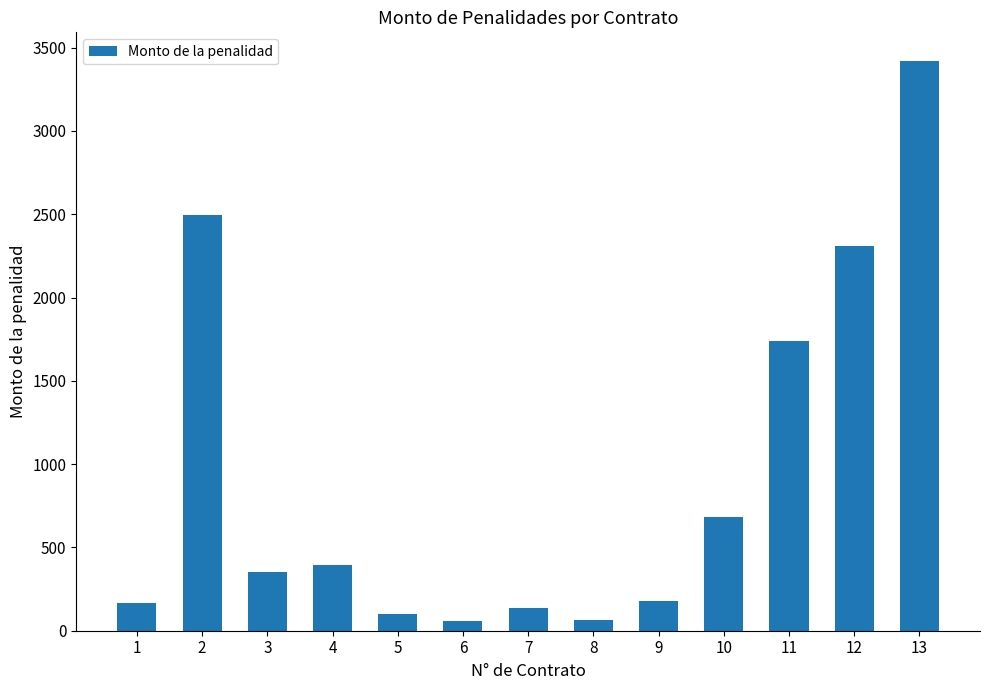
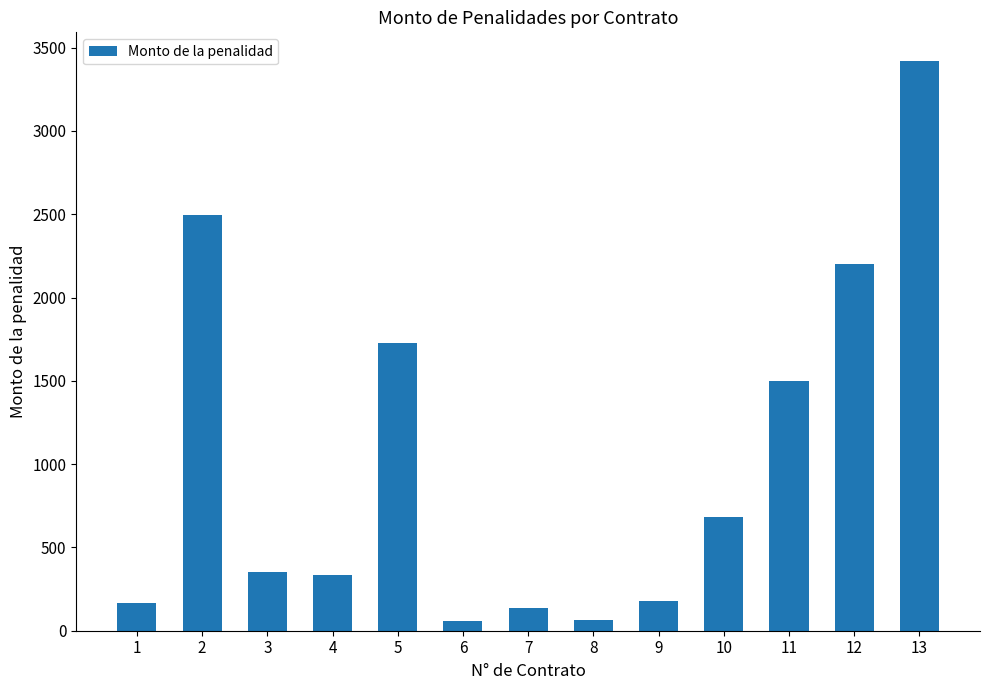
4: 400 -> 340
5: 100 -> 1720
11: 1740 -> 1500
12: 2310 -> 2200
